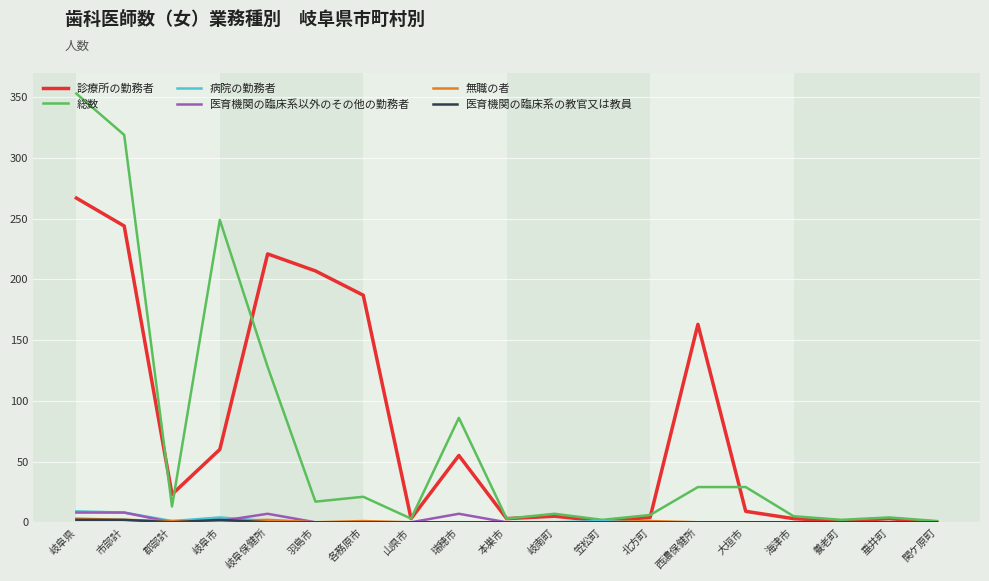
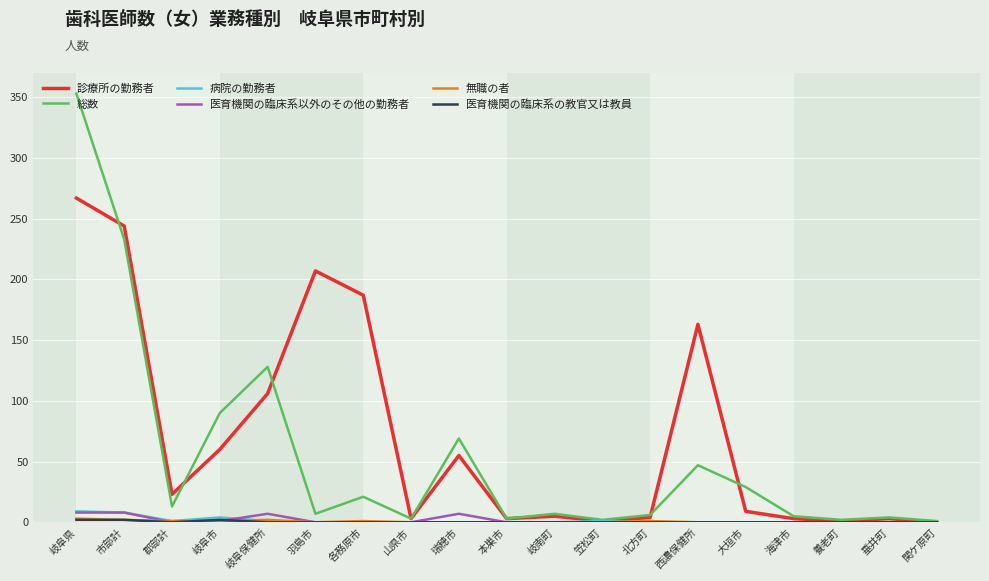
総数, 市部計: 319 -> 233
総数, 岐阜市: 249 -> 90
診療所の勤務者, 岐阜保健所: 221 -> 106
総数, 羽島市: 17 -> 7
総数, 瑞穂市: 86 -> 69
総数, 西濃保健所: 29 -> 47
